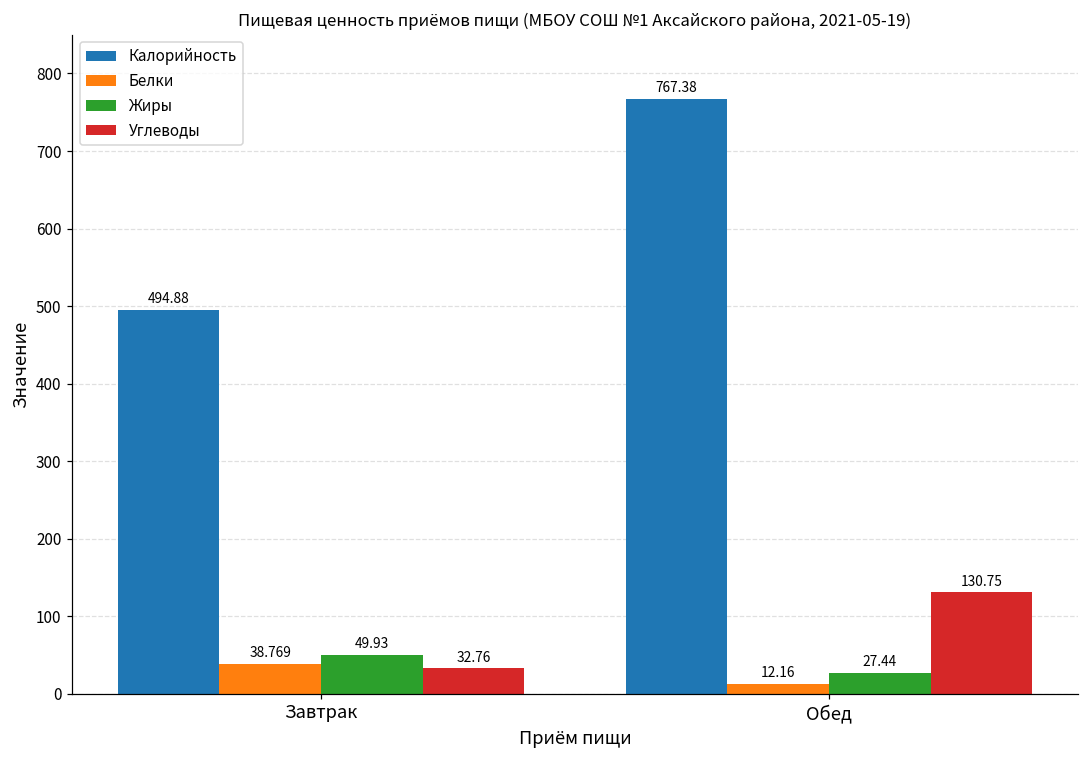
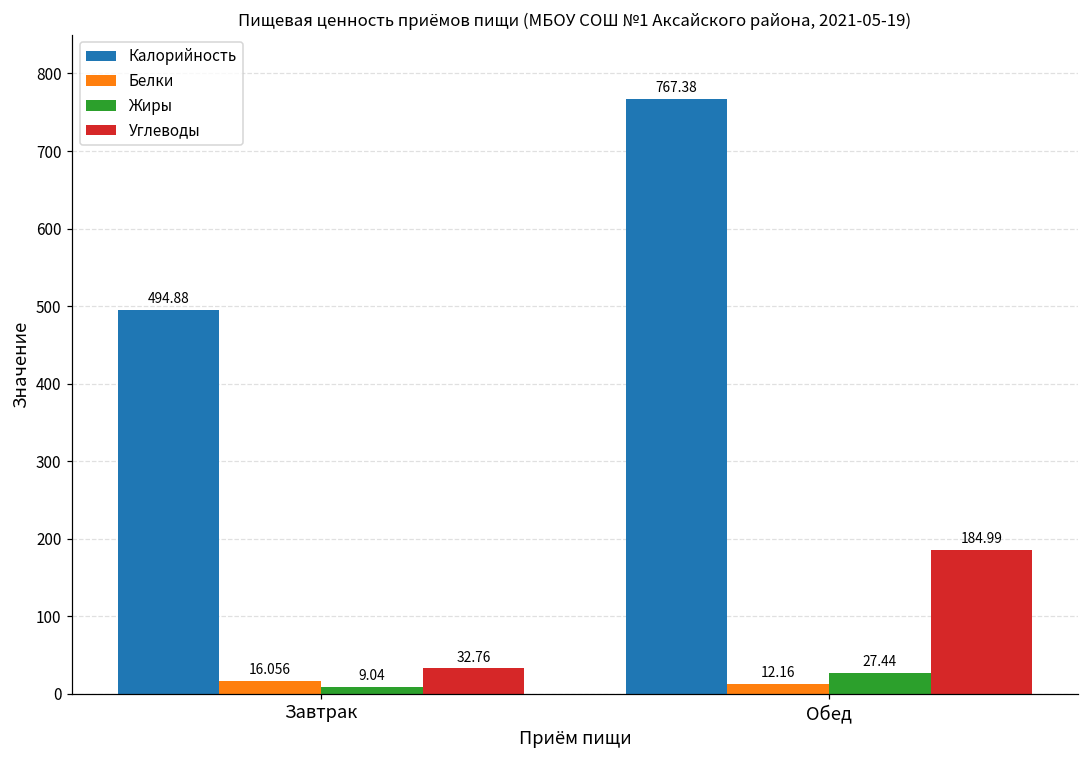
Белки, Завтрак: 38.769 -> 16.056
Жиры, Завтрак: 49.93 -> 9.04
Углеводы, Обед: 130.75 -> 184.99
